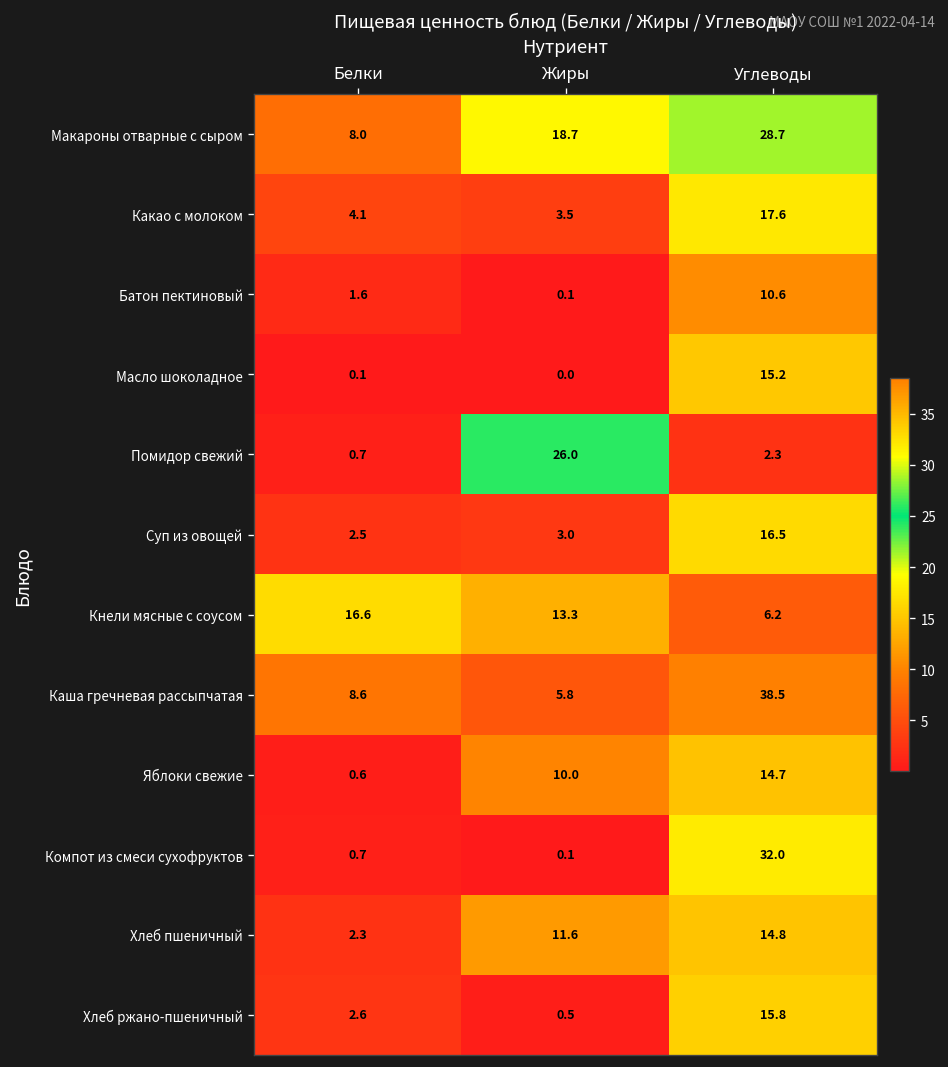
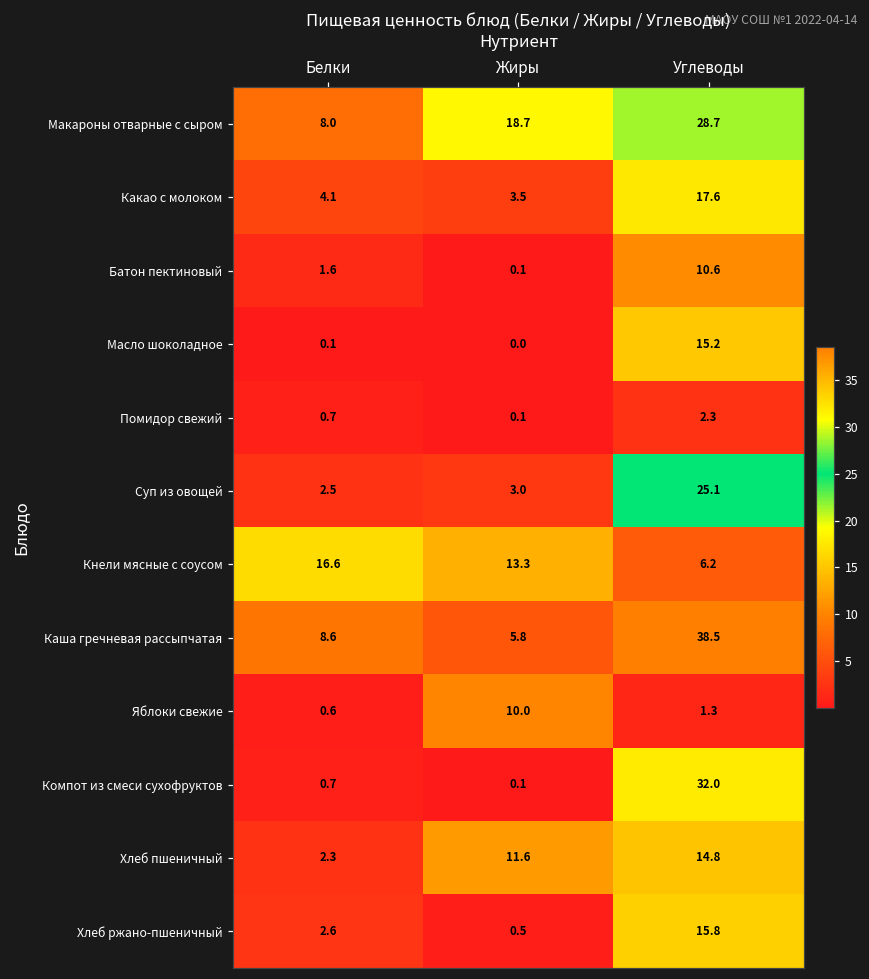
Помидор свежий, Жиры: 26.0 -> 0.1
Суп из овощей, Углеводы: 16.5 -> 25.1
Яблоки свежие, Углеводы: 14.7 -> 1.3
